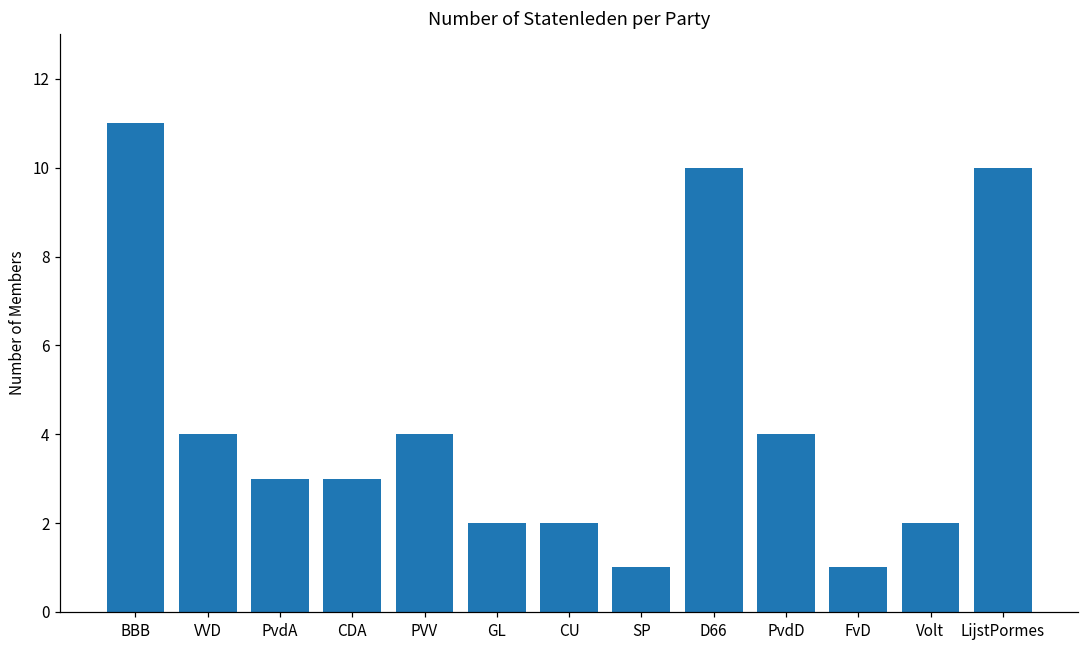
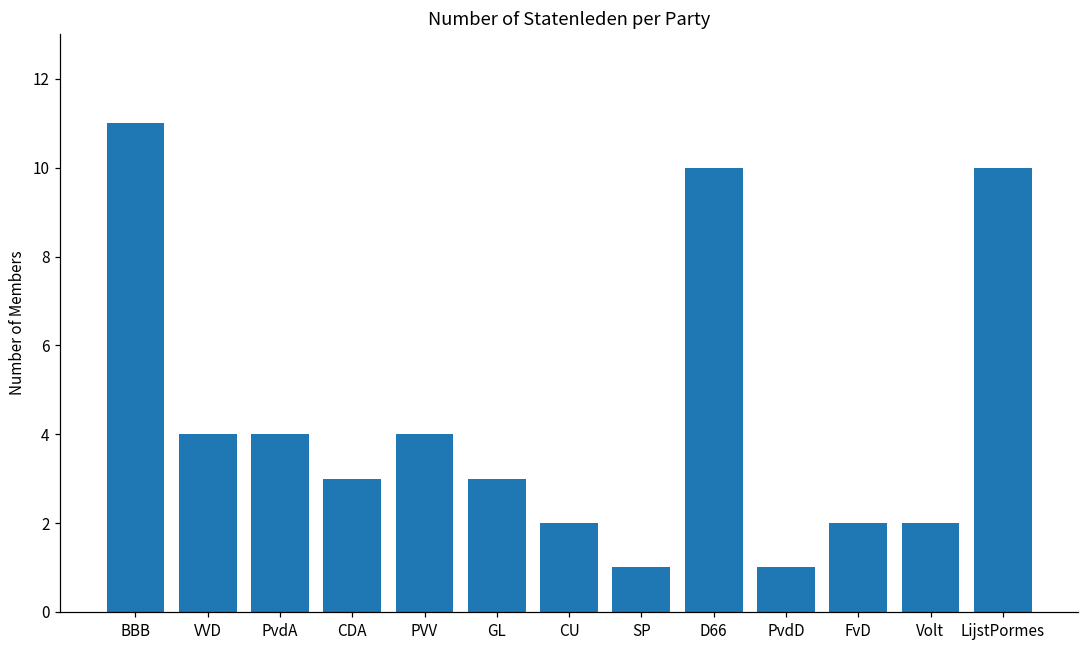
PvdA: 3 -> 4
GL: 2 -> 3
PvdD: 4 -> 1
FvD: 1 -> 2
